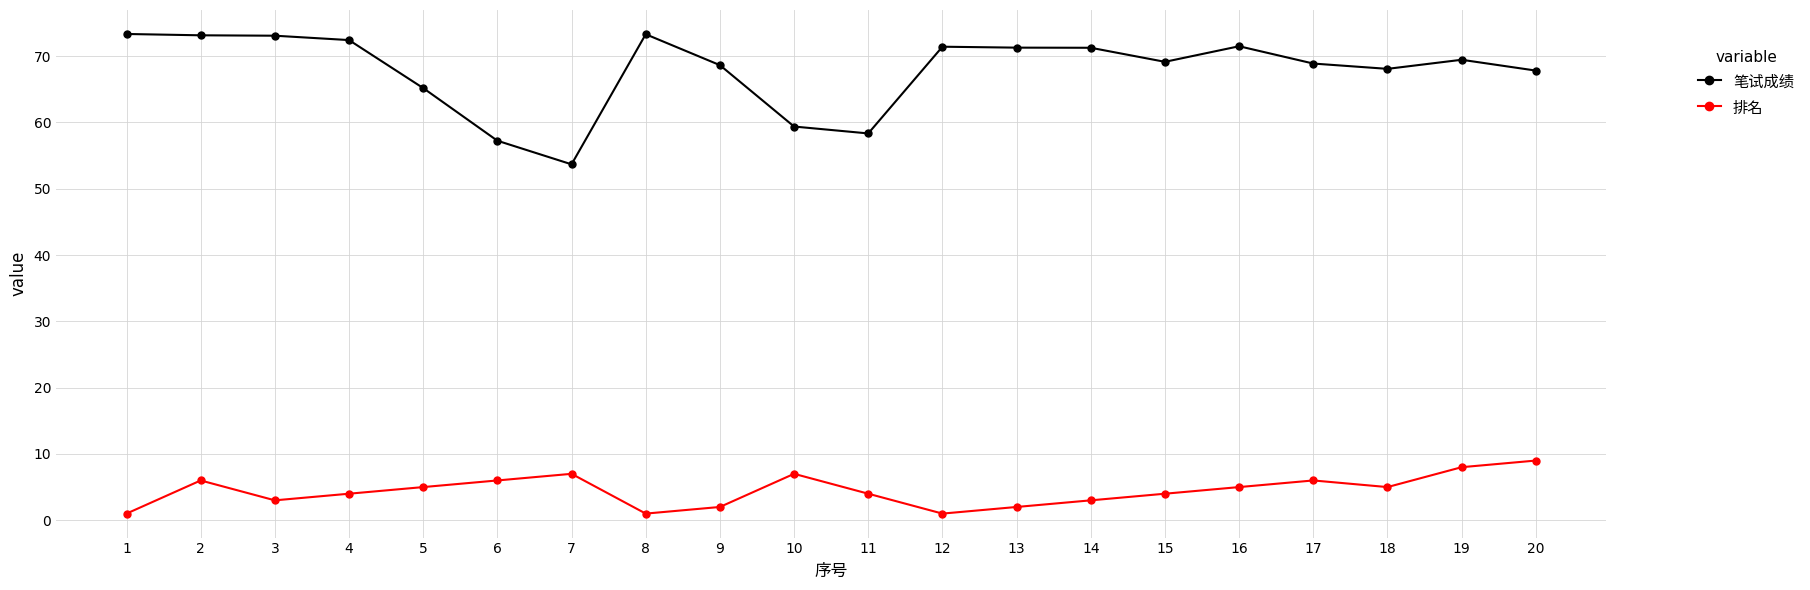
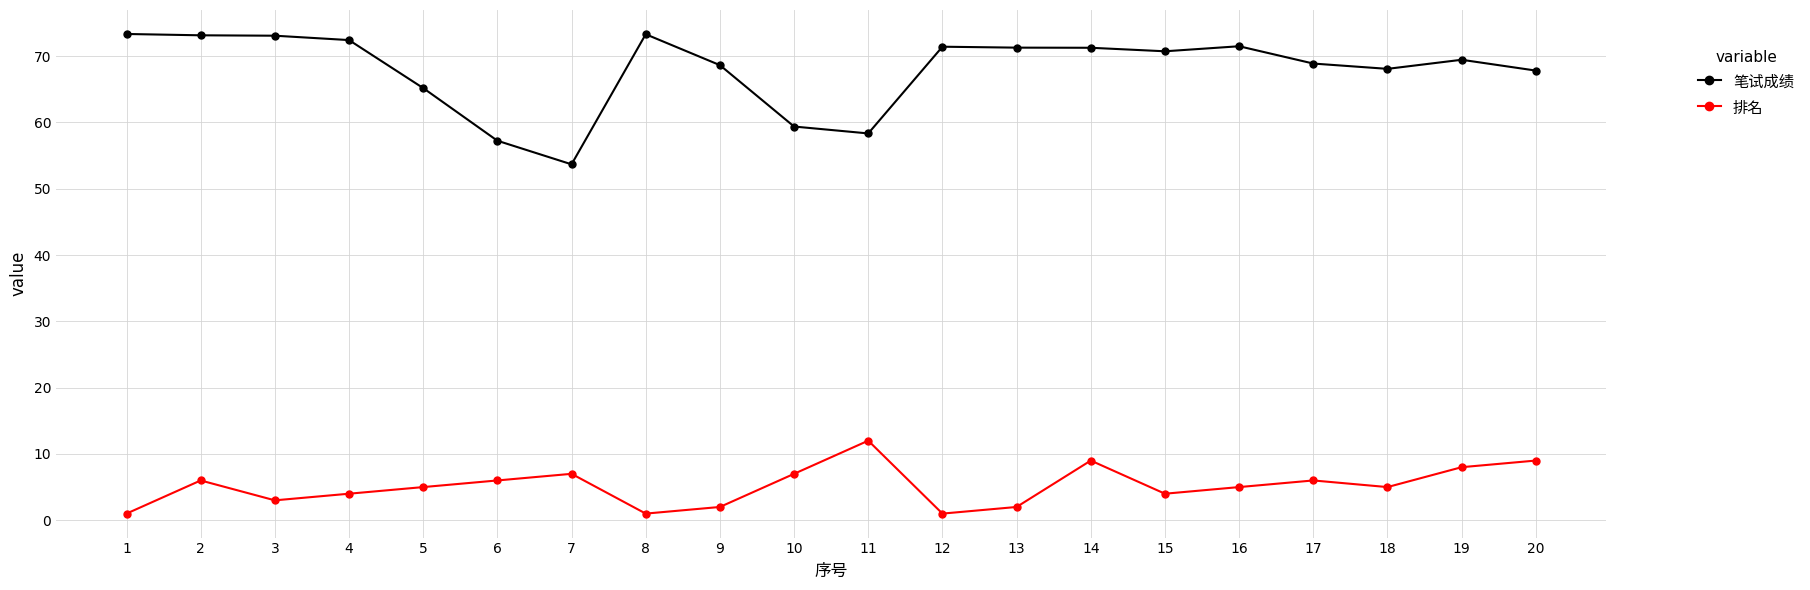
排名, 11: 4 -> 12
排名, 14: 3 -> 9
笔试成绩, 15: 69 -> 71
